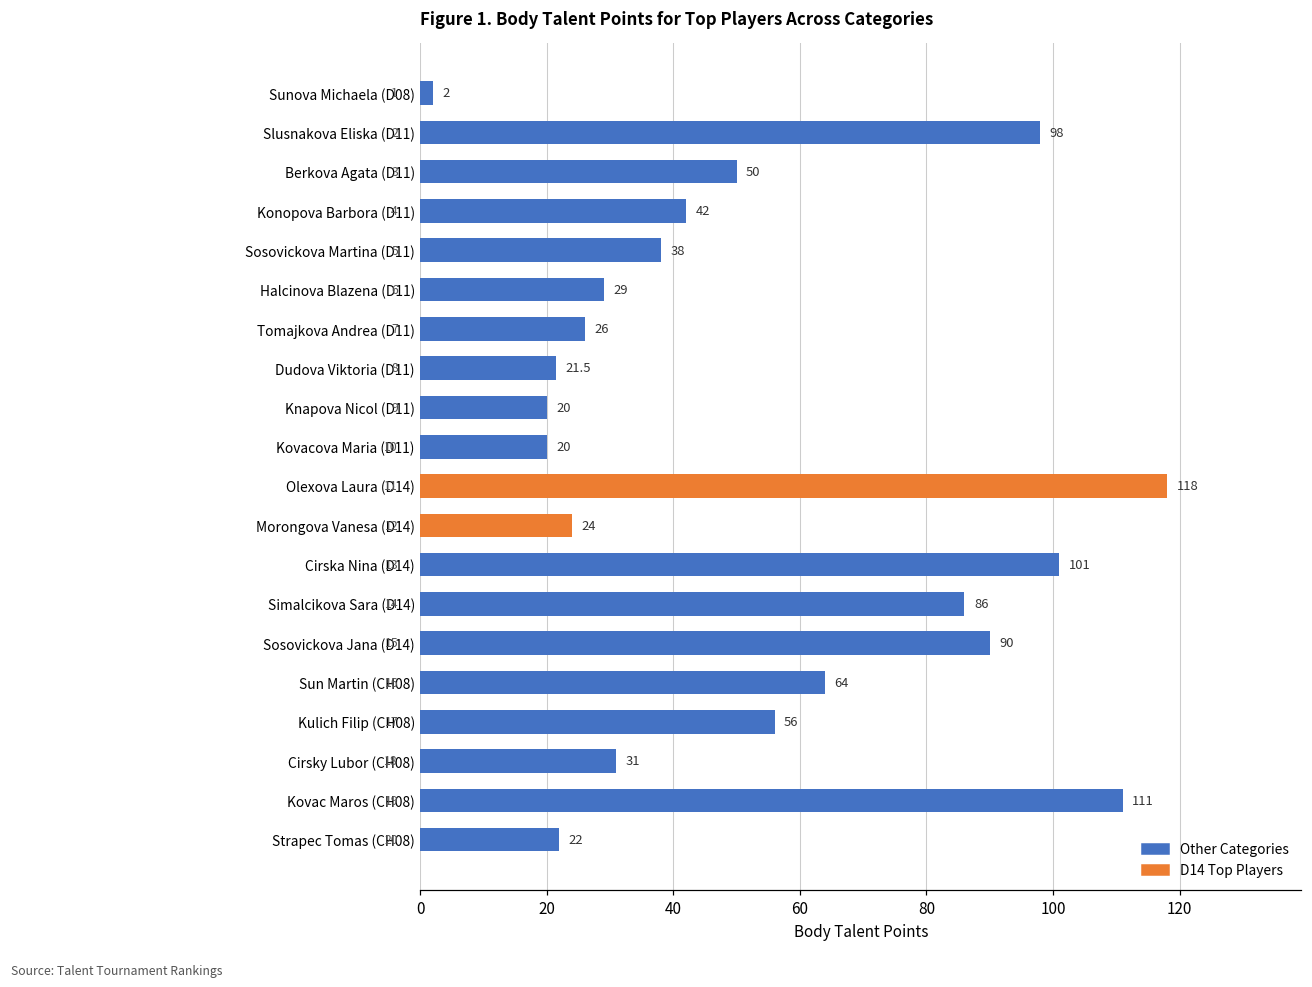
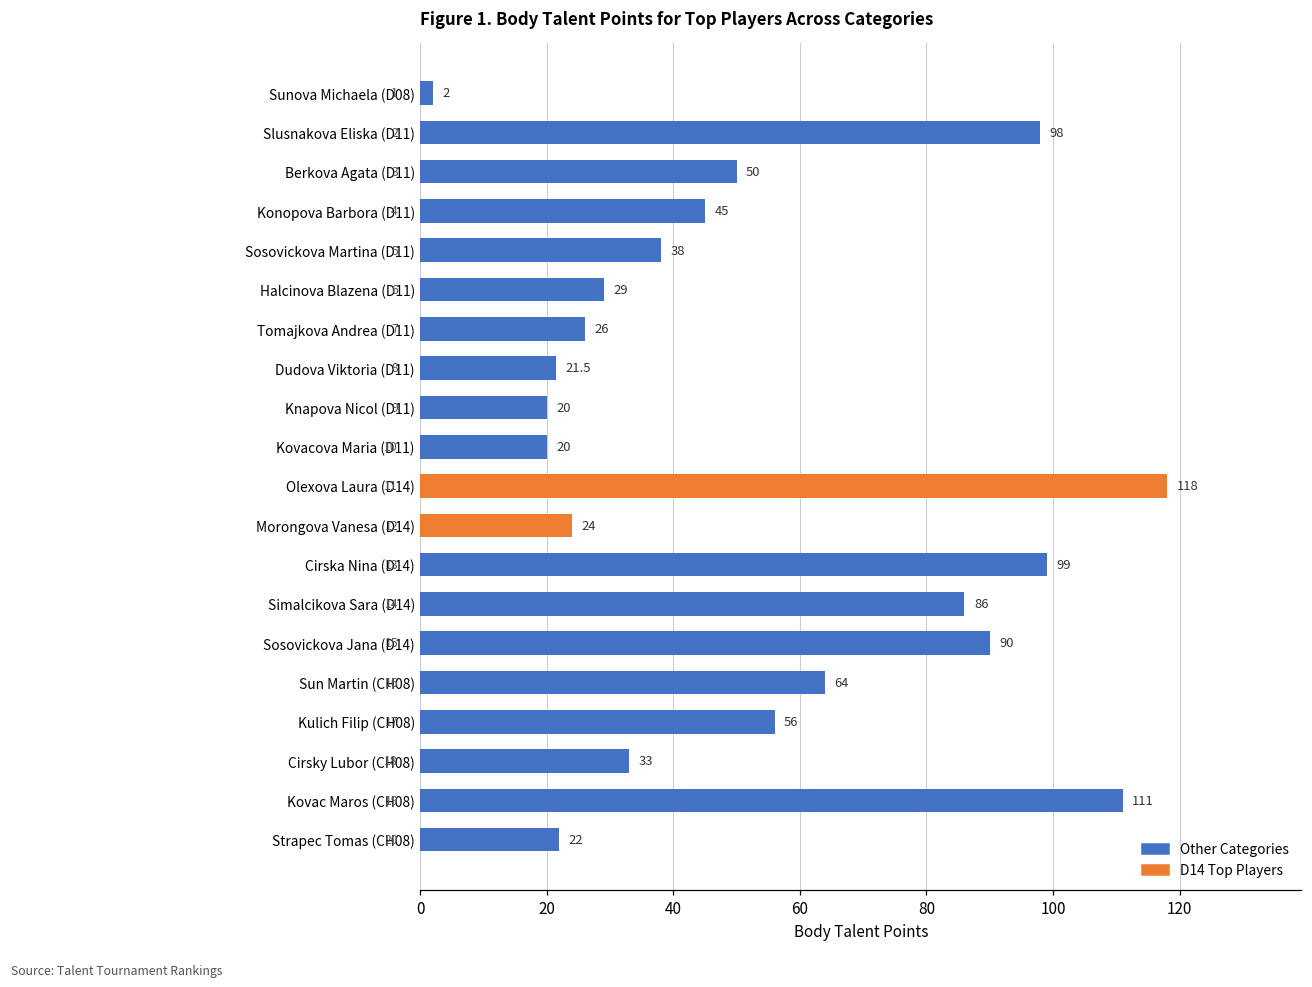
Konopova Barbora (D11): 42 -> 45
Cirska Nina (D14): 101 -> 99
Cirsky Lubor (CH08): 31 -> 33
